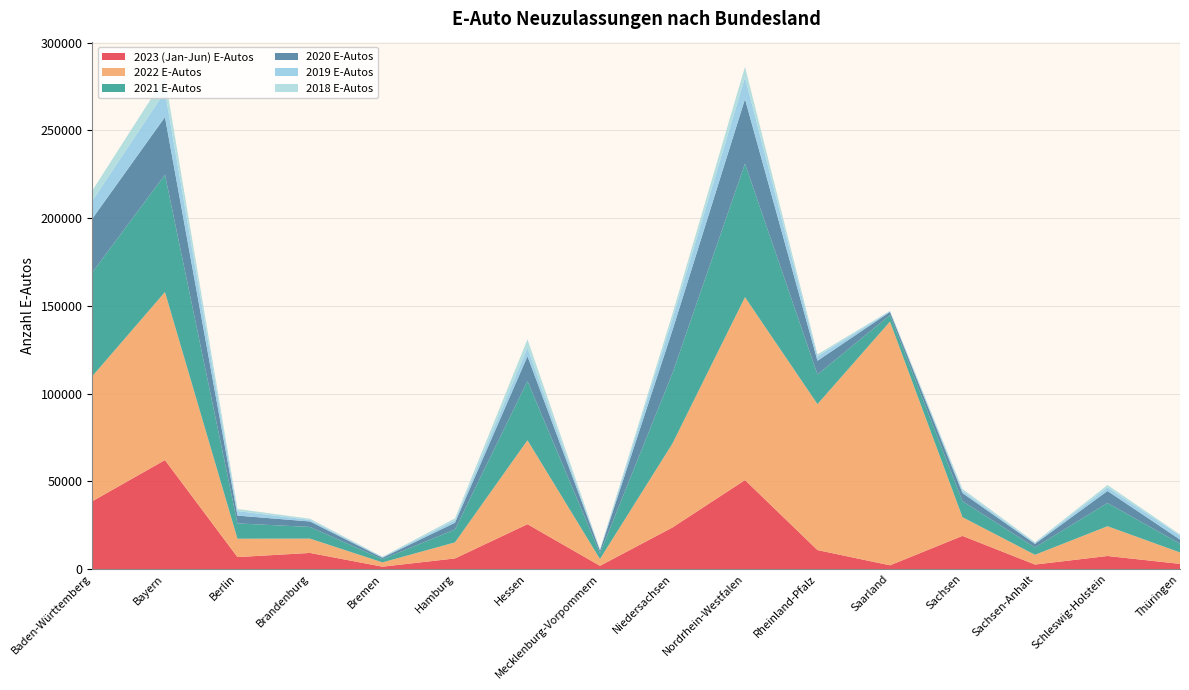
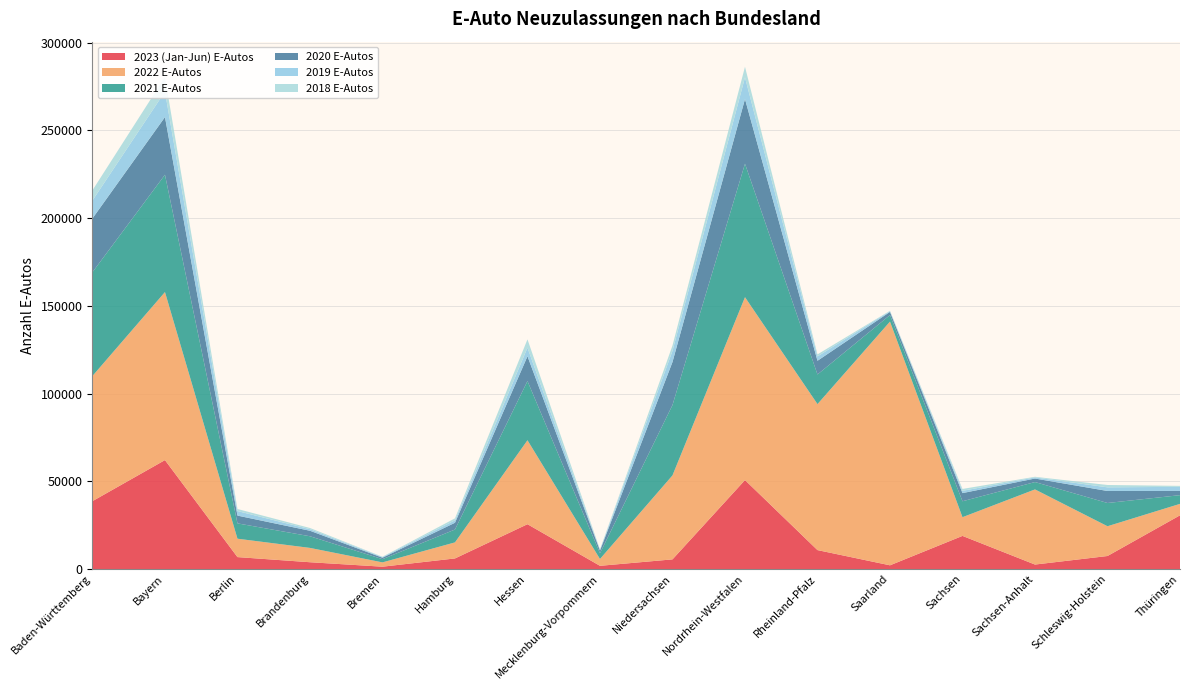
2023 (Jan-Jun) E-Autos, Brandenburg: 9000 -> 4000
2023 (Jan-Jun) E-Autos, Niedersachsen: 24000 -> 6000
2022 E-Autos, Sachsen-Anhalt: 6000 -> 43000
2023 (Jan-Jun) E-Autos, Thüringen: 3000 -> 31000
